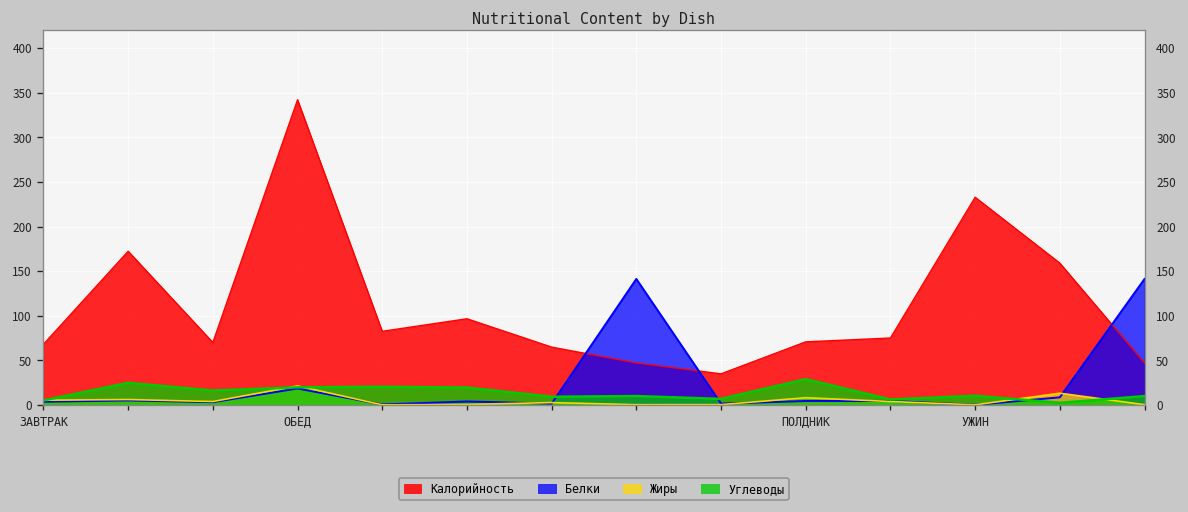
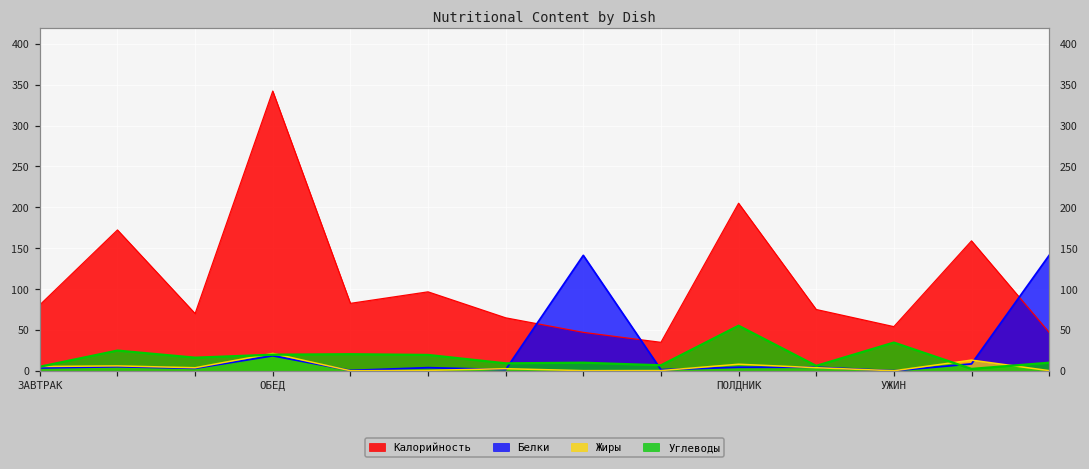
Калорийность, ЗАВТРАК: 70 -> 80
Калорийность, ПОЛДНИК: 70 -> 210
Углеводы, ПОЛДНИК: 30 -> 60
Калорийность, УЖИН: 230 -> 50
Углеводы, УЖИН: 10 -> 30
